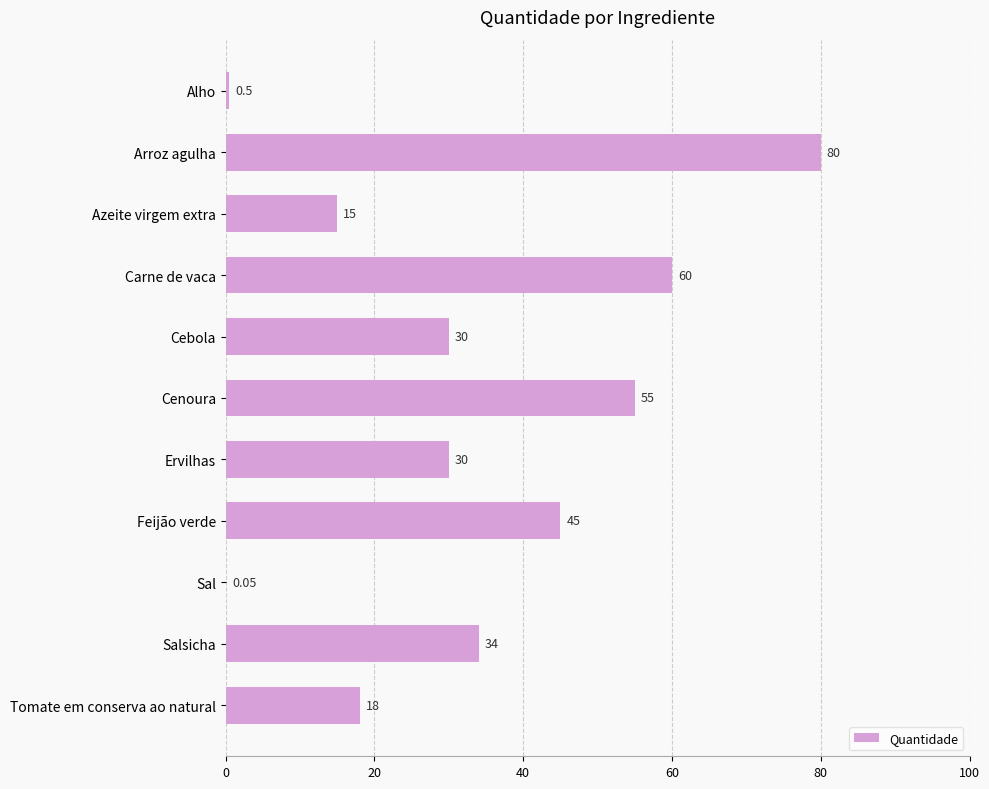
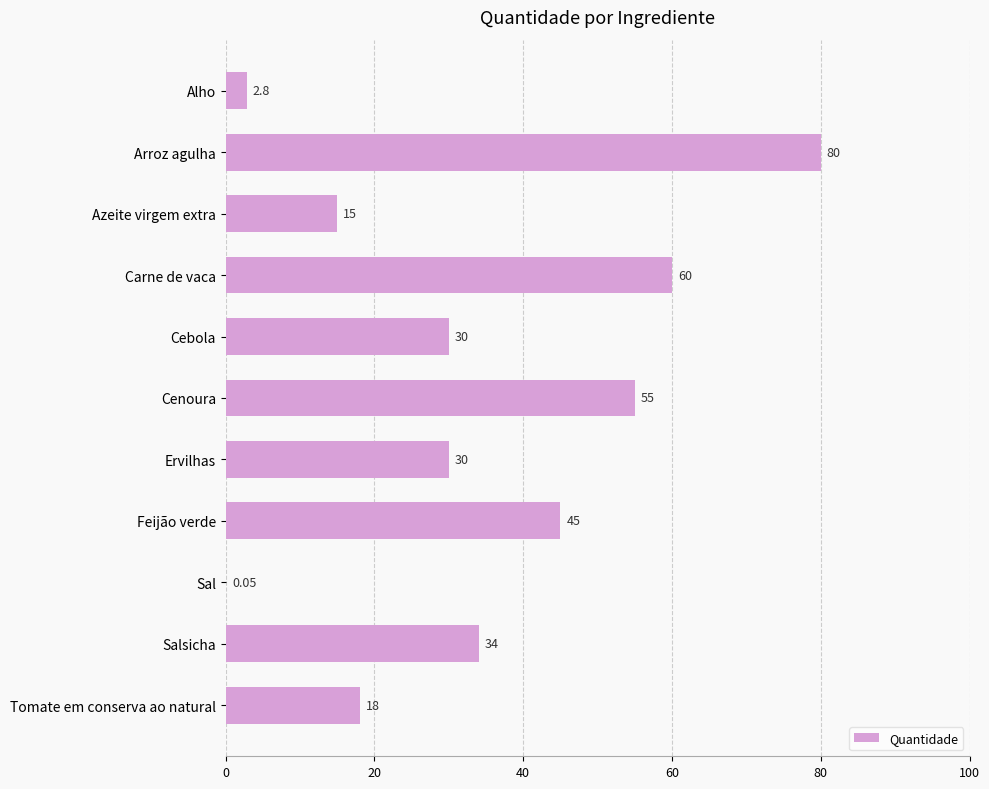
Alho: 0.5 -> 2.8
